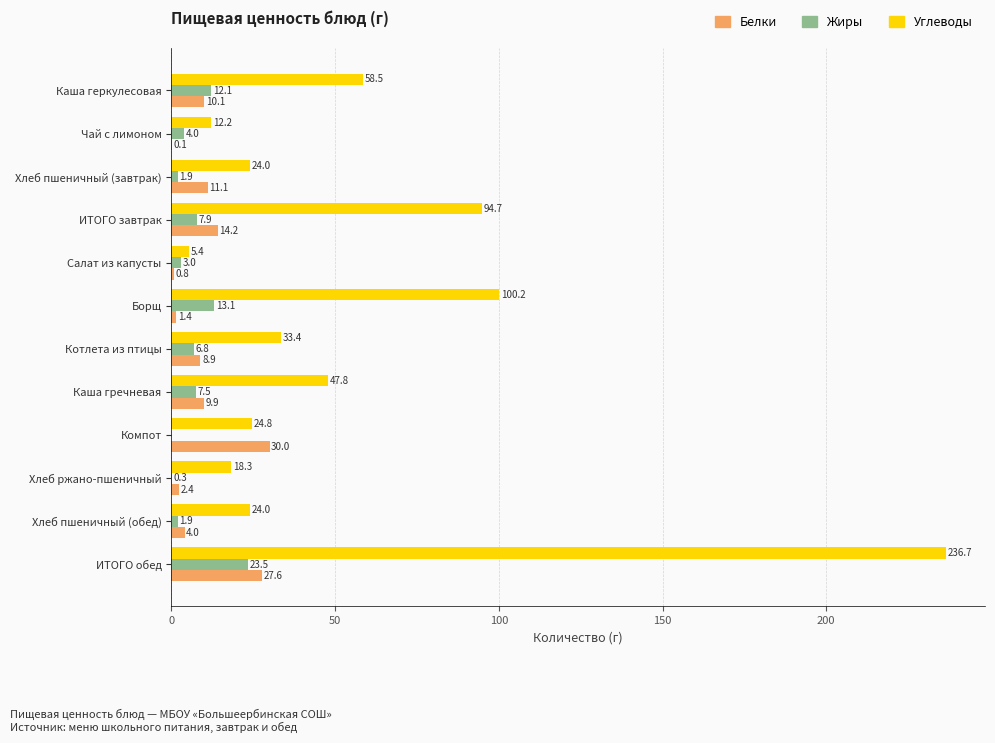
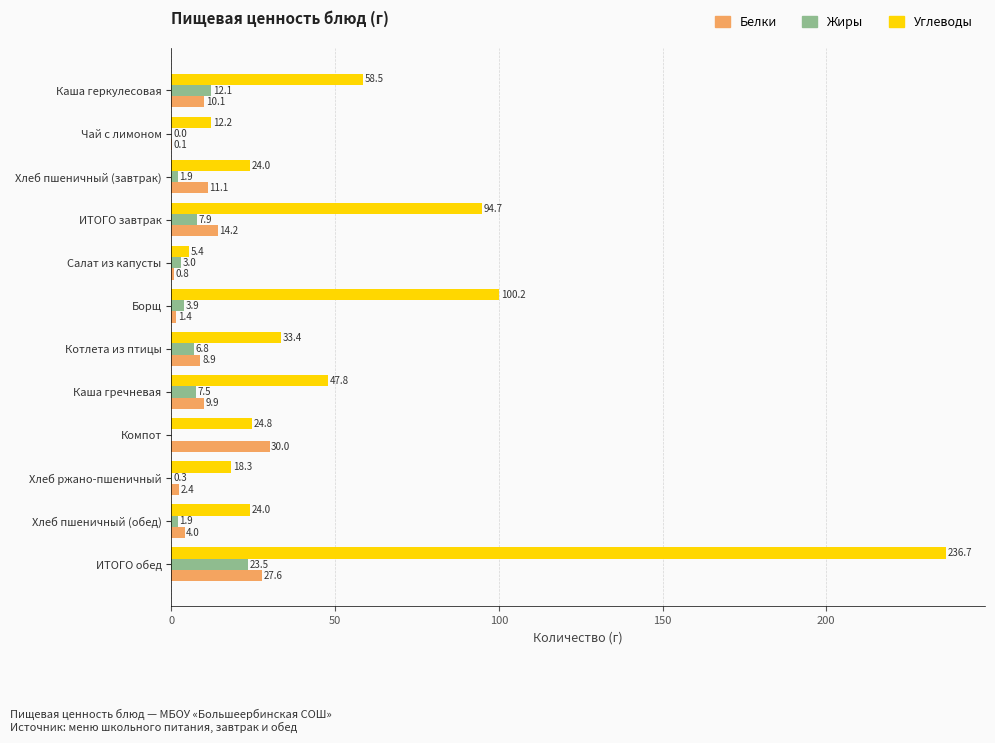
Жиры, Чай с лимоном: 4.0 -> 0.0
Жиры, Борщ: 13.1 -> 3.9
